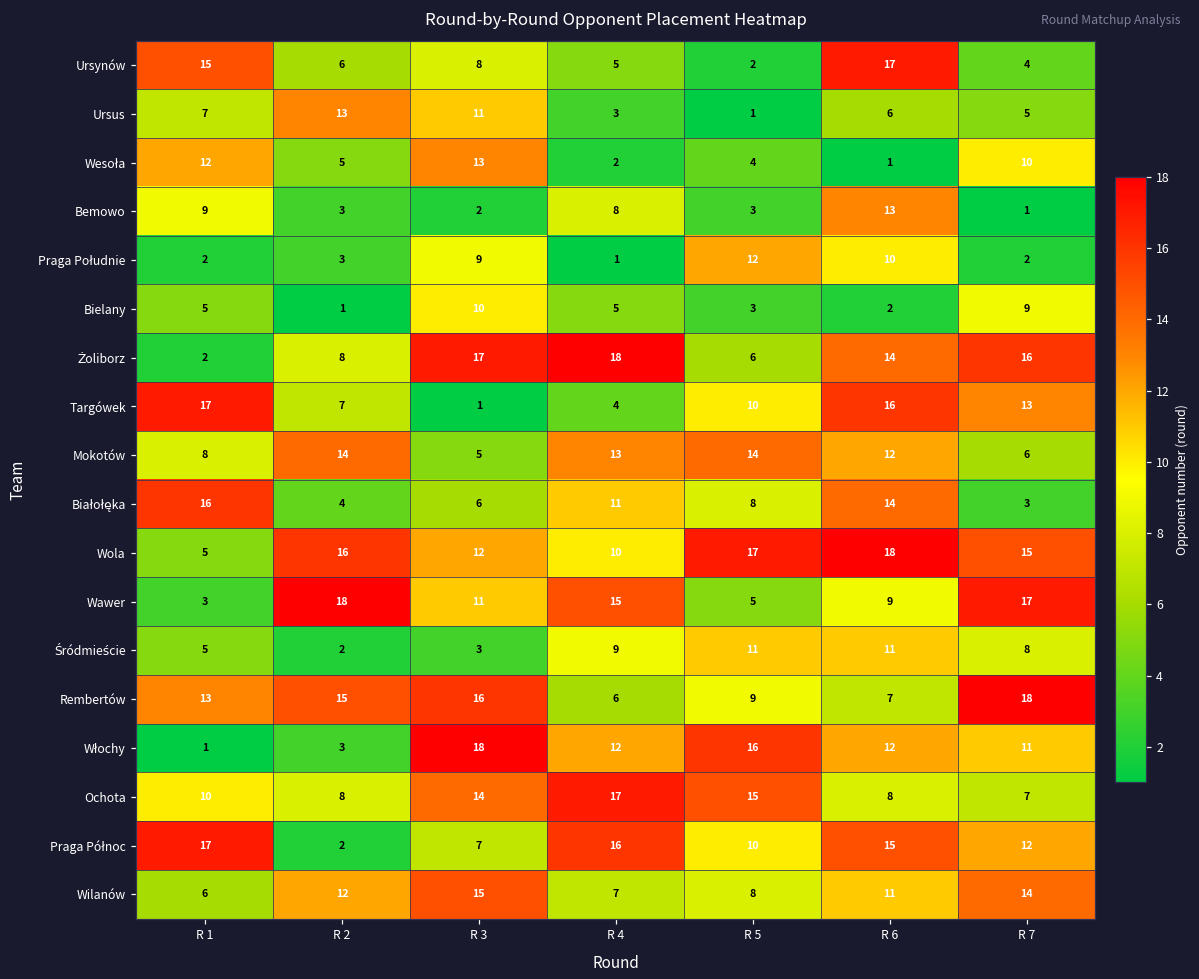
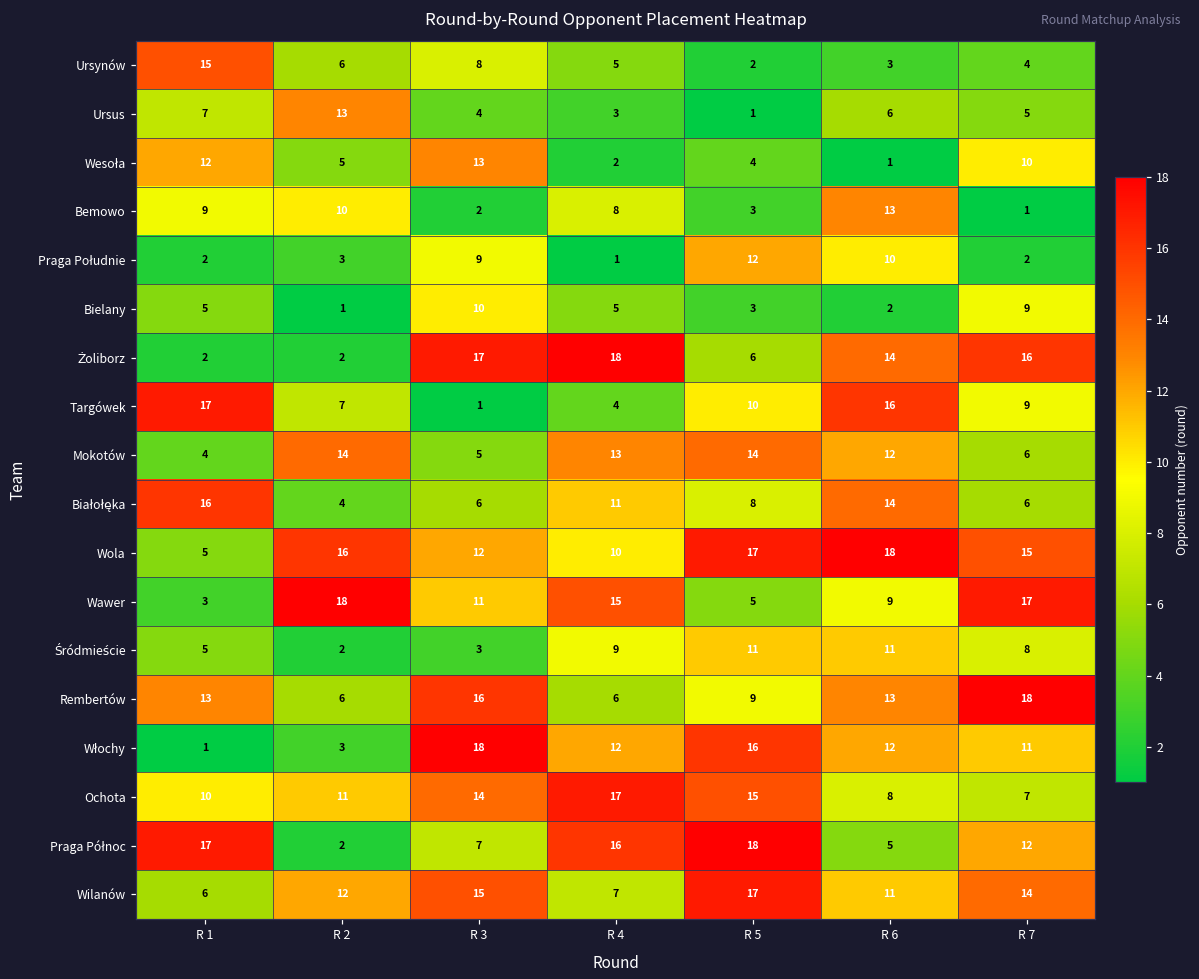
Ursynów, R 6: 17 -> 3
Ursus, R 3: 11 -> 4
Bemowo, R 2: 3 -> 10
Żoliborz, R 2: 8 -> 2
Targówek, R 7: 13 -> 9
Mokotów, R 1: 8 -> 4
Białołęka, R 7: 3 -> 6
Rembertów, R 2: 15 -> 6
Rembertów, R 6: 7 -> 13
Ochota, R 2: 8 -> 11
Praga Północ, R 5: 10 -> 18
Praga Północ, R 6: 15 -> 5
Wilanów, R 5: 8 -> 17
